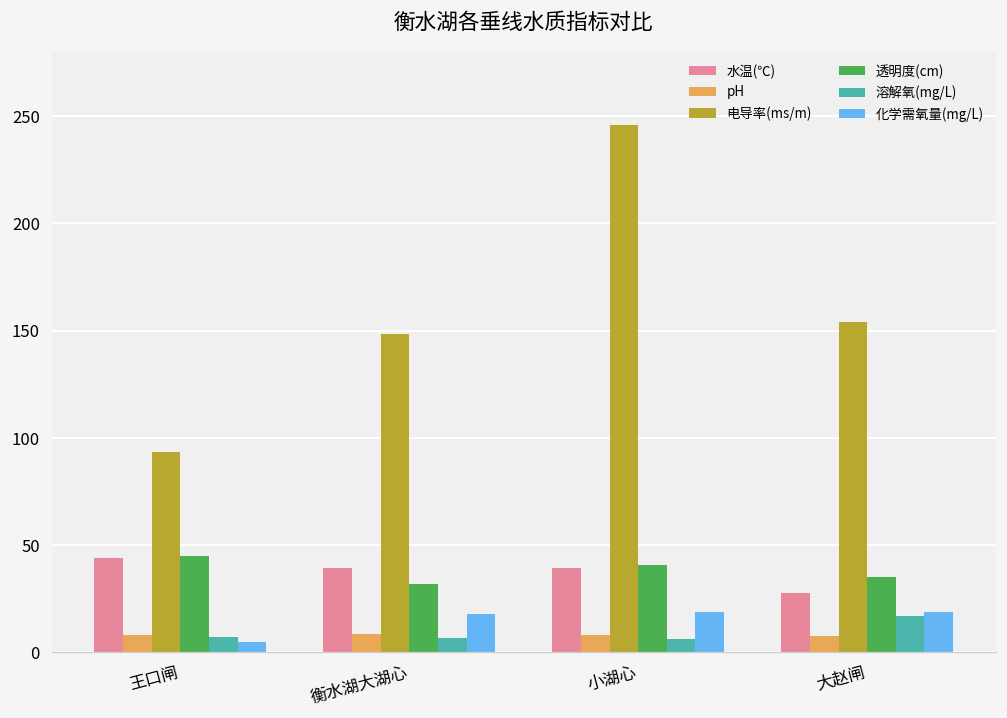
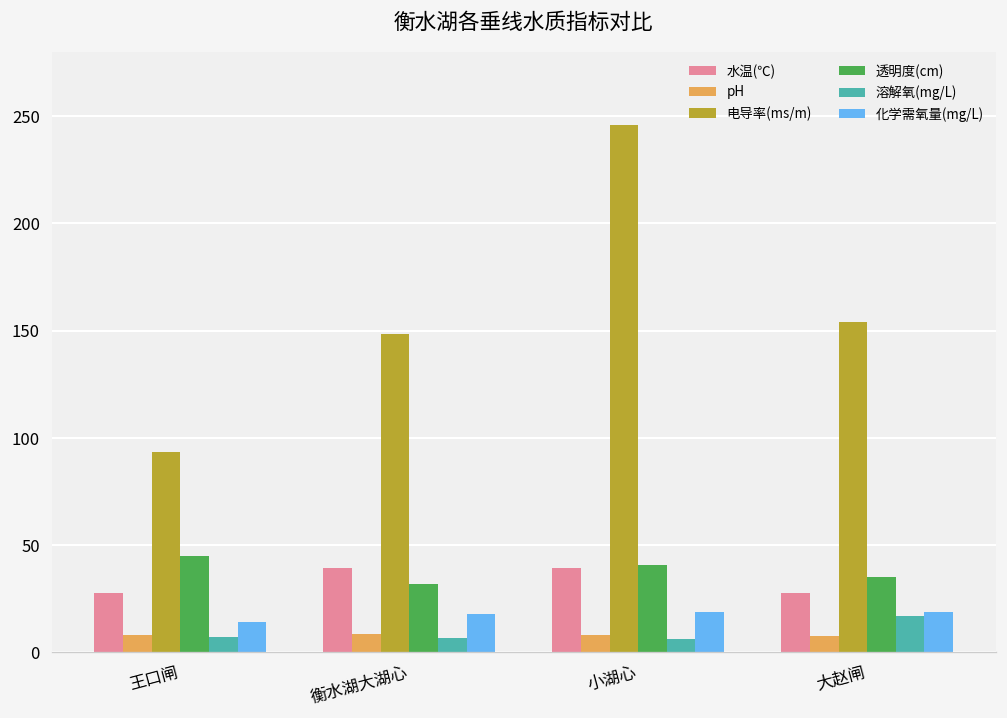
水温(℃), 王口闸: 44 -> 28
化学需氧量(mg/L), 王口闸: 5 -> 14
